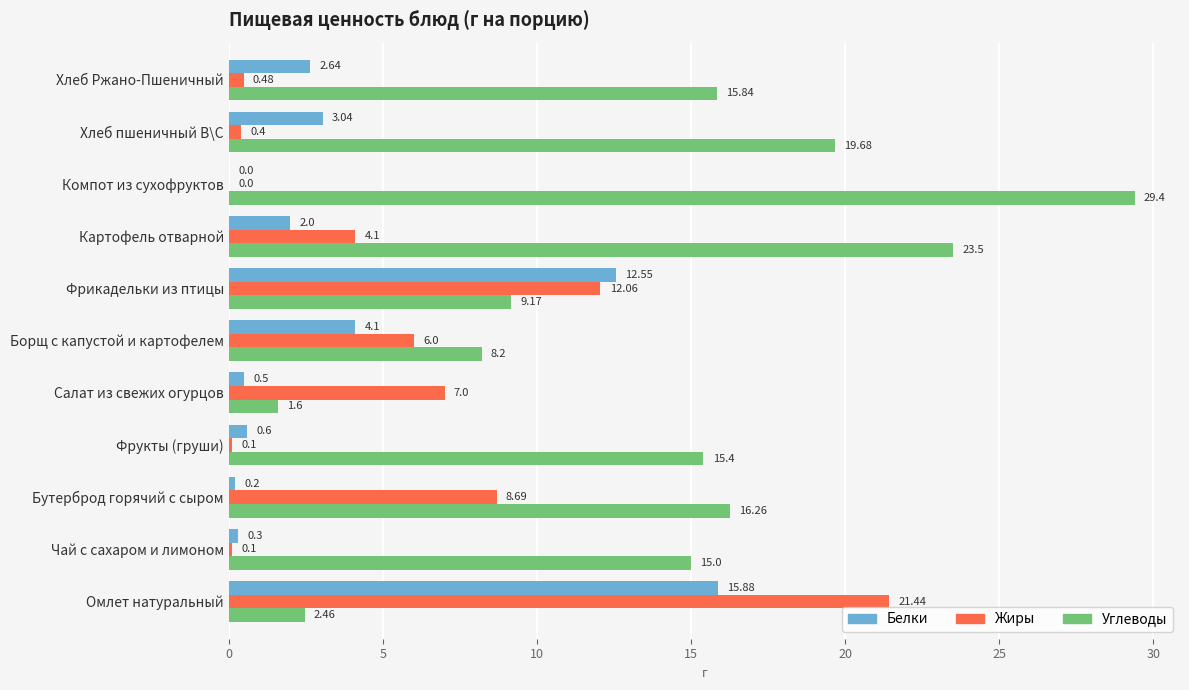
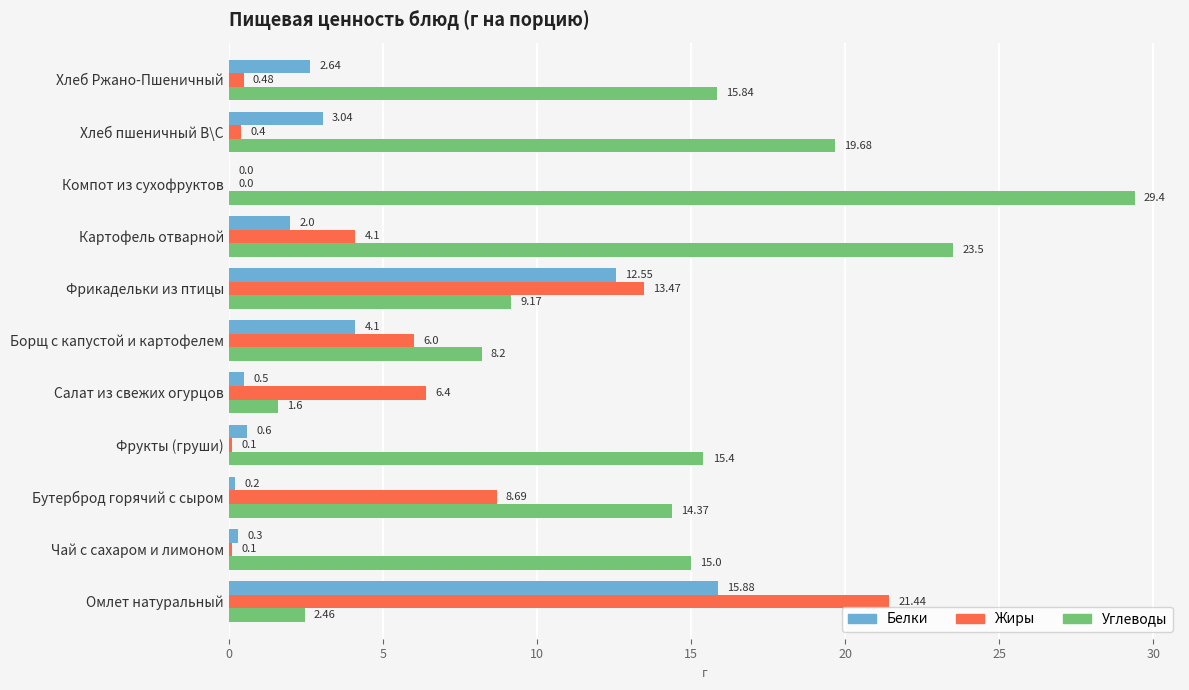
Жиры, Фрикадельки из птицы: 12.06 -> 13.47
Жиры, Салат из свежих огурцов: 7.0 -> 6.4
Углеводы, Бутерброд горячий с сыром: 16.26 -> 14.37
